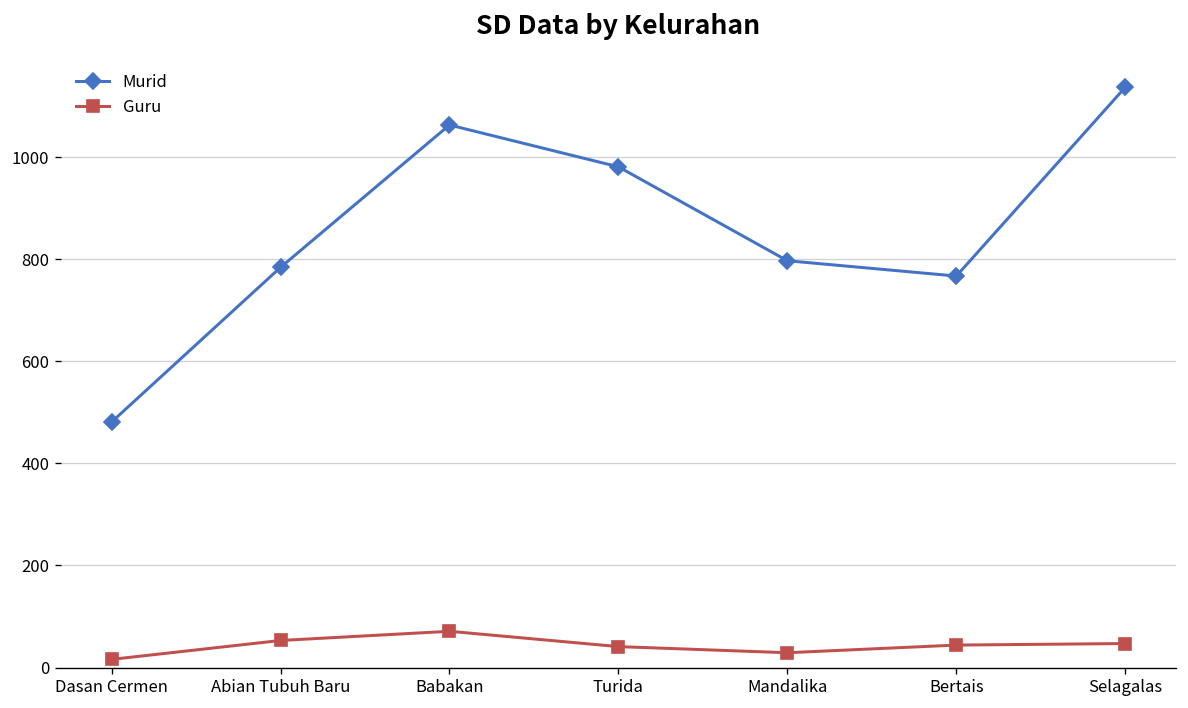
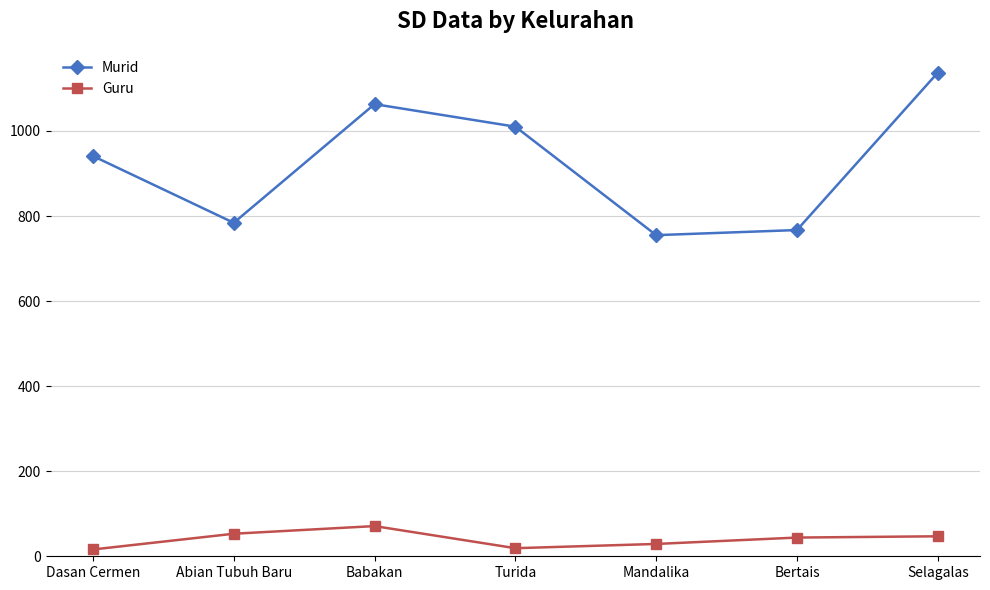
Murid, Dasan Cermen: 480 -> 940
Murid, Turida: 980 -> 1010
Guru, Turida: 40 -> 20
Murid, Mandalika: 800 -> 760
